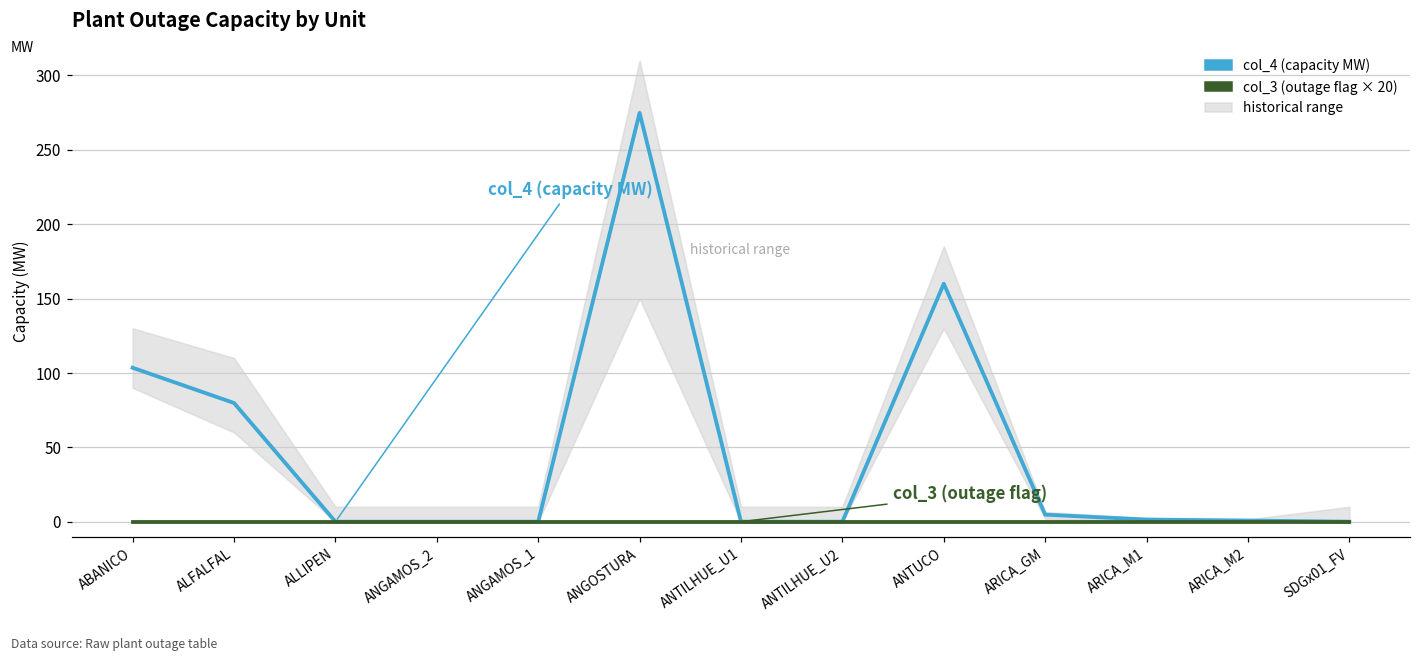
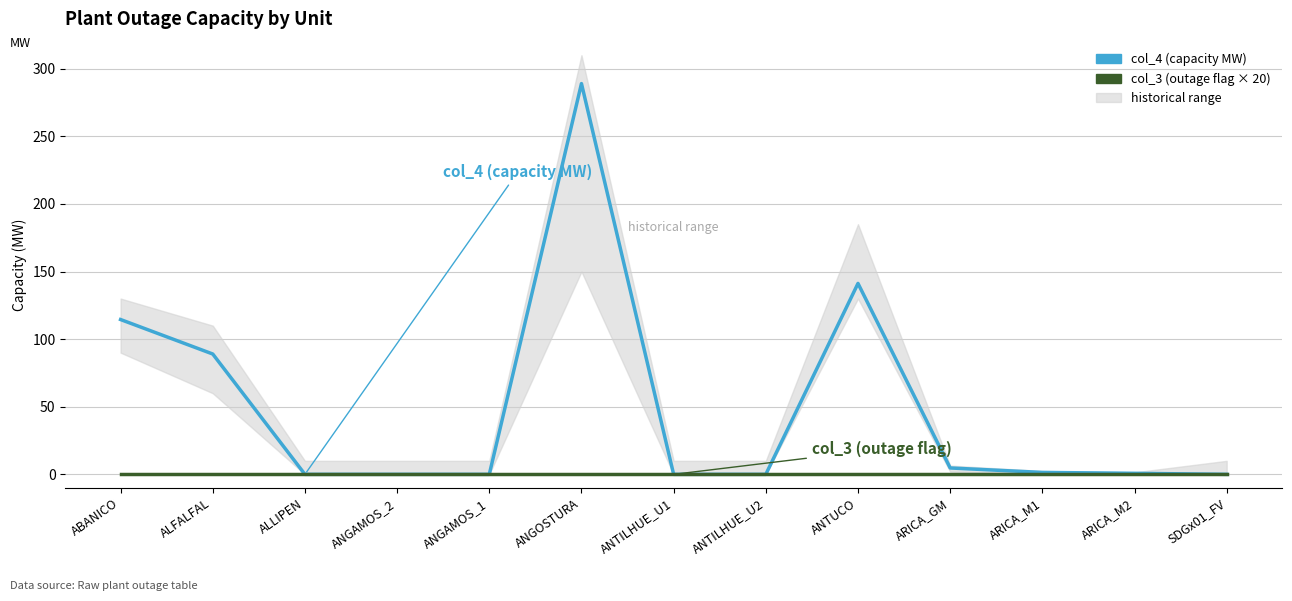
col_4 (capacity MW), ABANICO: 104 -> 115
col_4 (capacity MW), ALFALFAL: 80 -> 89
col_4 (capacity MW), ANGOSTURA: 275 -> 289
col_4 (capacity MW), ANTUCO: 160 -> 141
